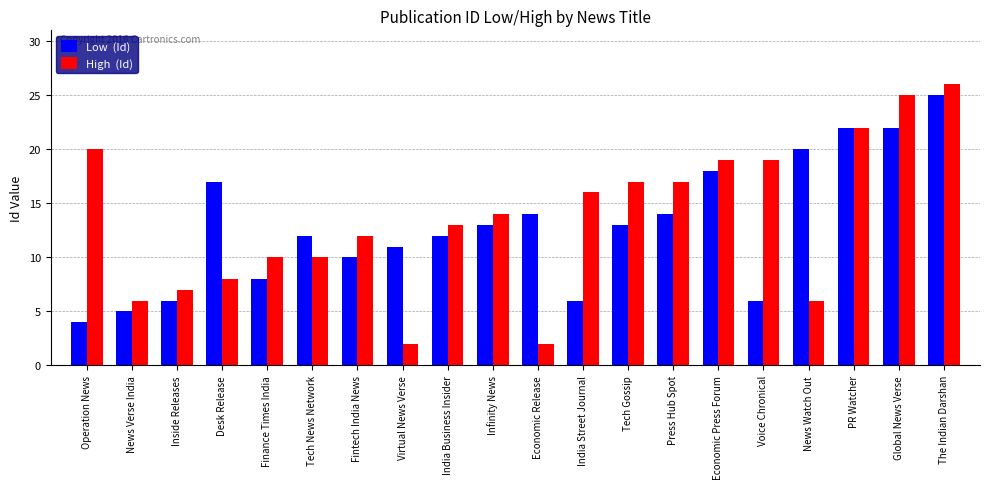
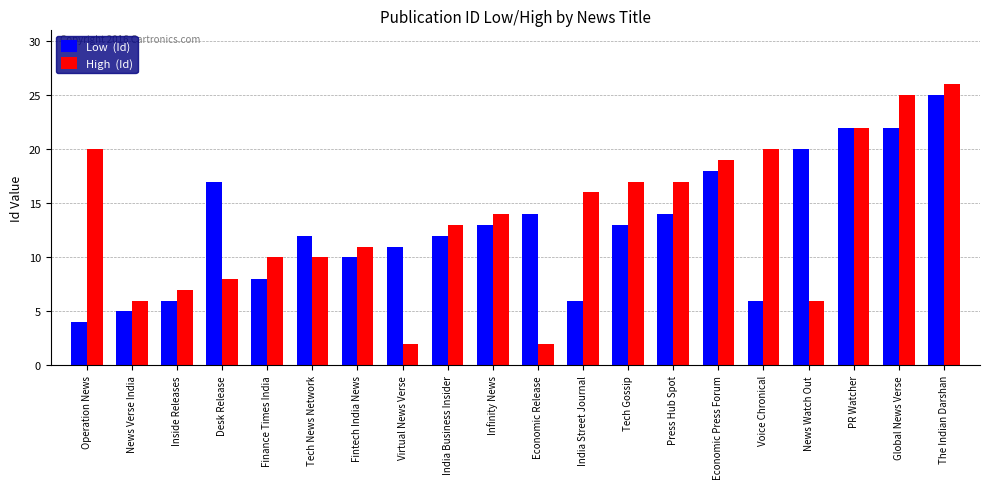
High (Id), Fintech India News: 12 -> 11
High (Id), Voice Chronical: 19 -> 20
